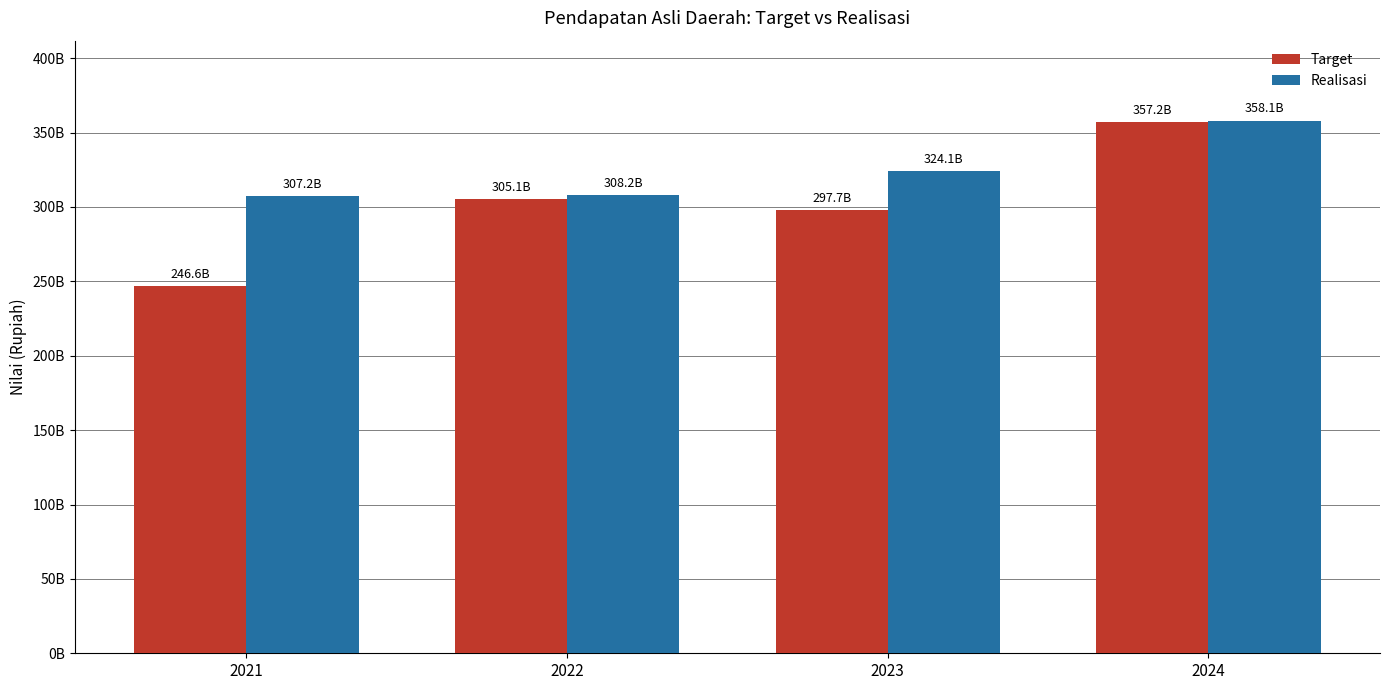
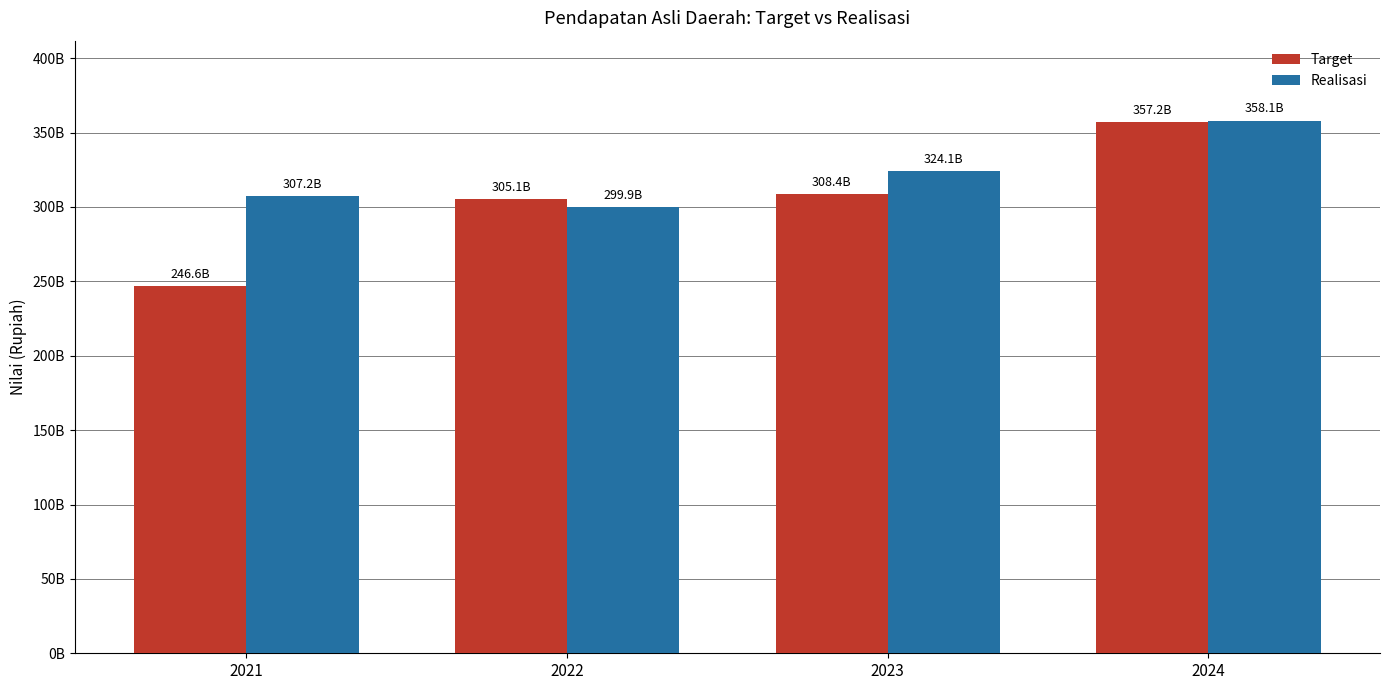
Realisasi, 2022: 308.2B -> 299.9B
Target, 2023: 297.7B -> 308.4B
